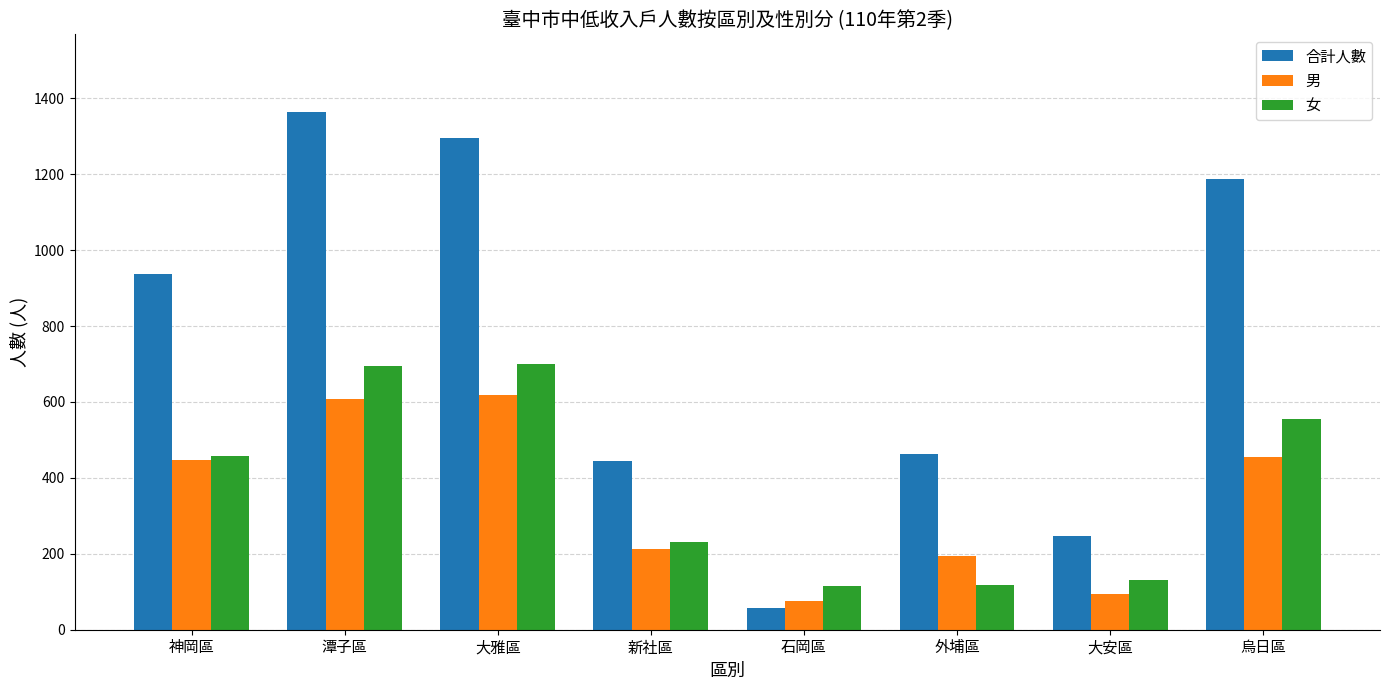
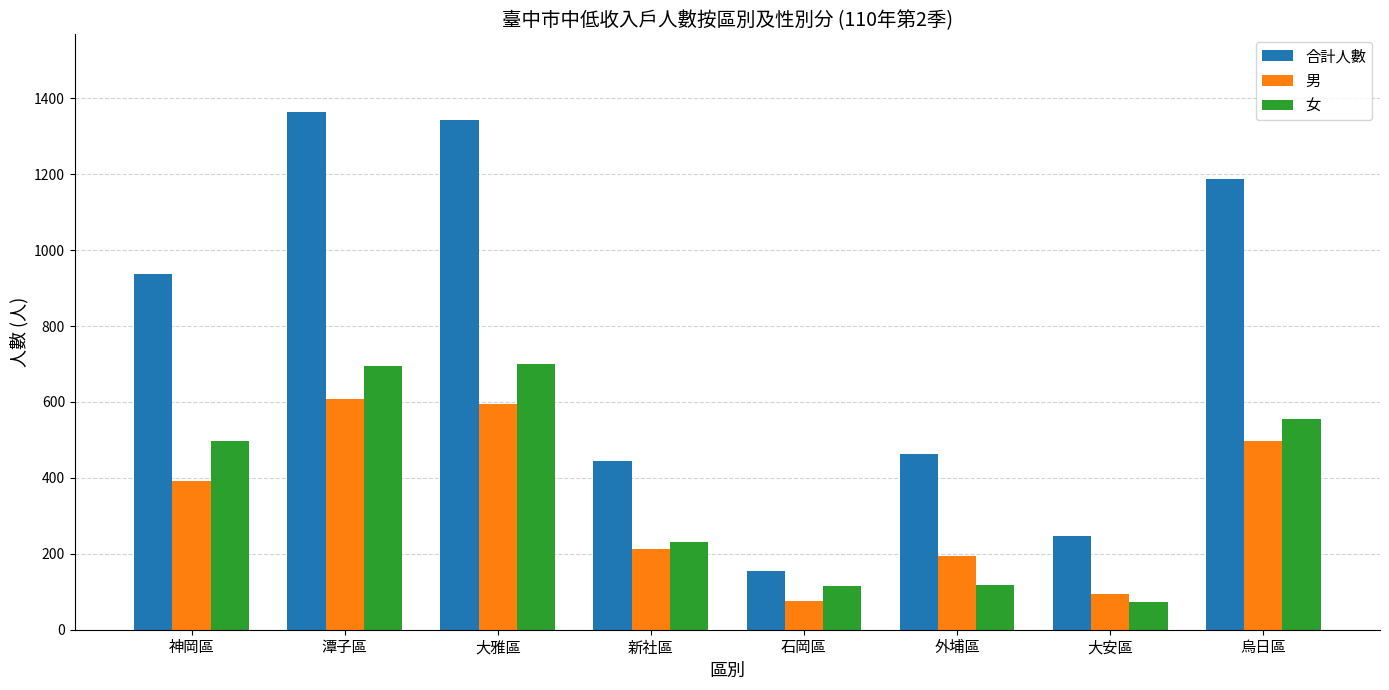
男, 神岡區: 450 -> 390
女, 神岡區: 460 -> 500
合計人數, 大雅區: 1300 -> 1340
男, 大雅區: 620 -> 600
合計人數, 石岡區: 60 -> 150
女, 大安區: 130 -> 70
男, 烏日區: 460 -> 500
